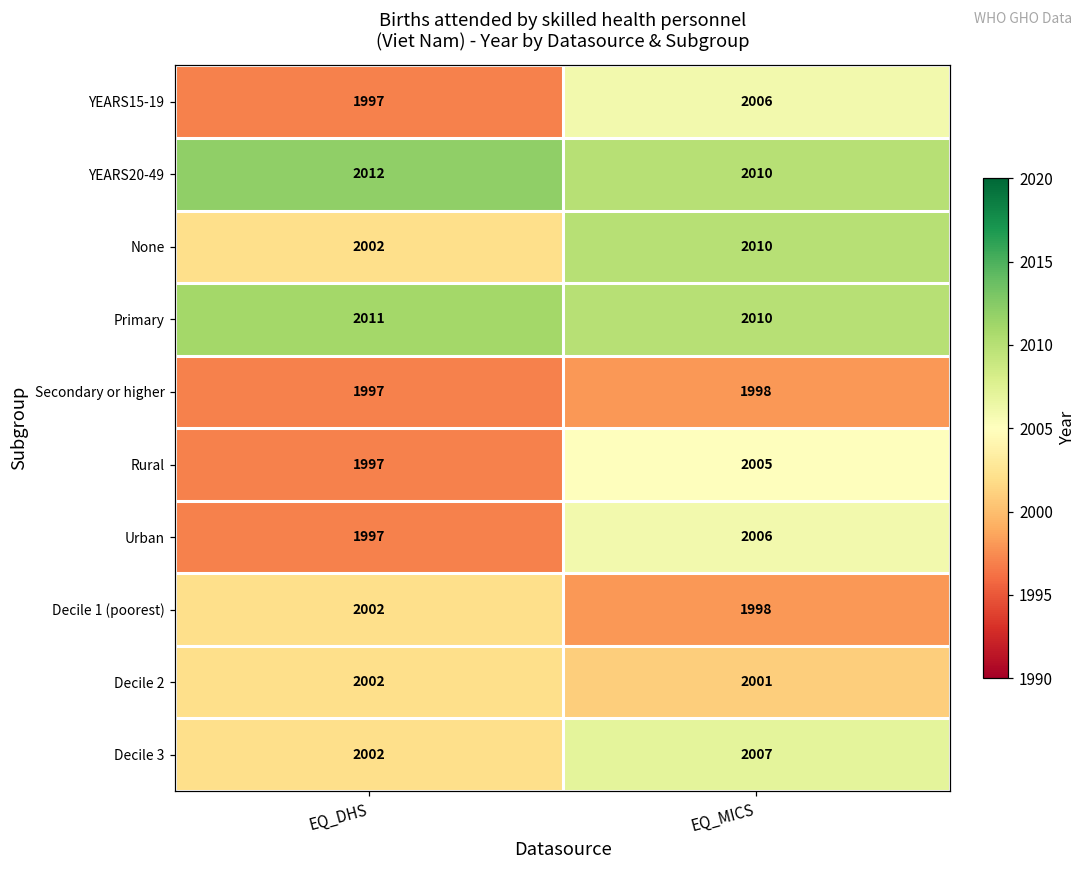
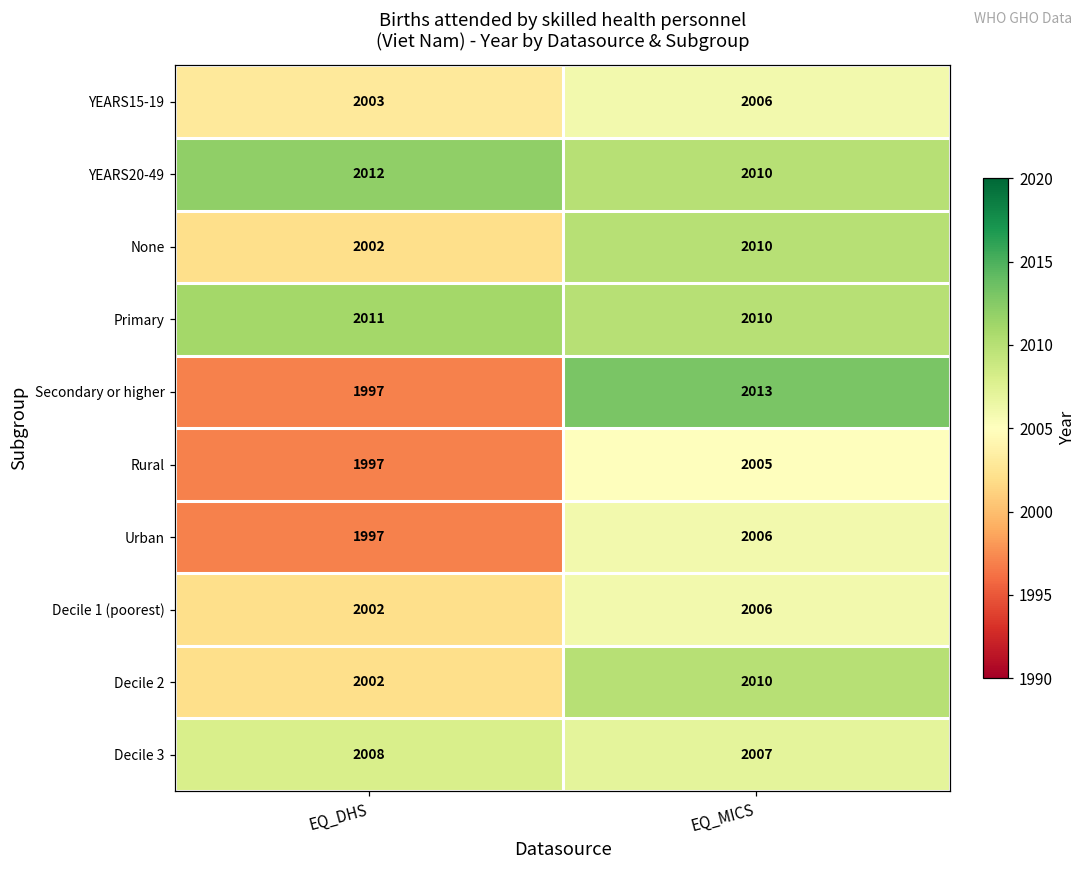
YEARS15-19, EQ_DHS: 1997 -> 2003
Secondary or higher, EQ_MICS: 1998 -> 2013
Decile 1 (poorest), EQ_MICS: 1998 -> 2006
Decile 2, EQ_MICS: 2001 -> 2010
Decile 3, EQ_DHS: 2002 -> 2008
